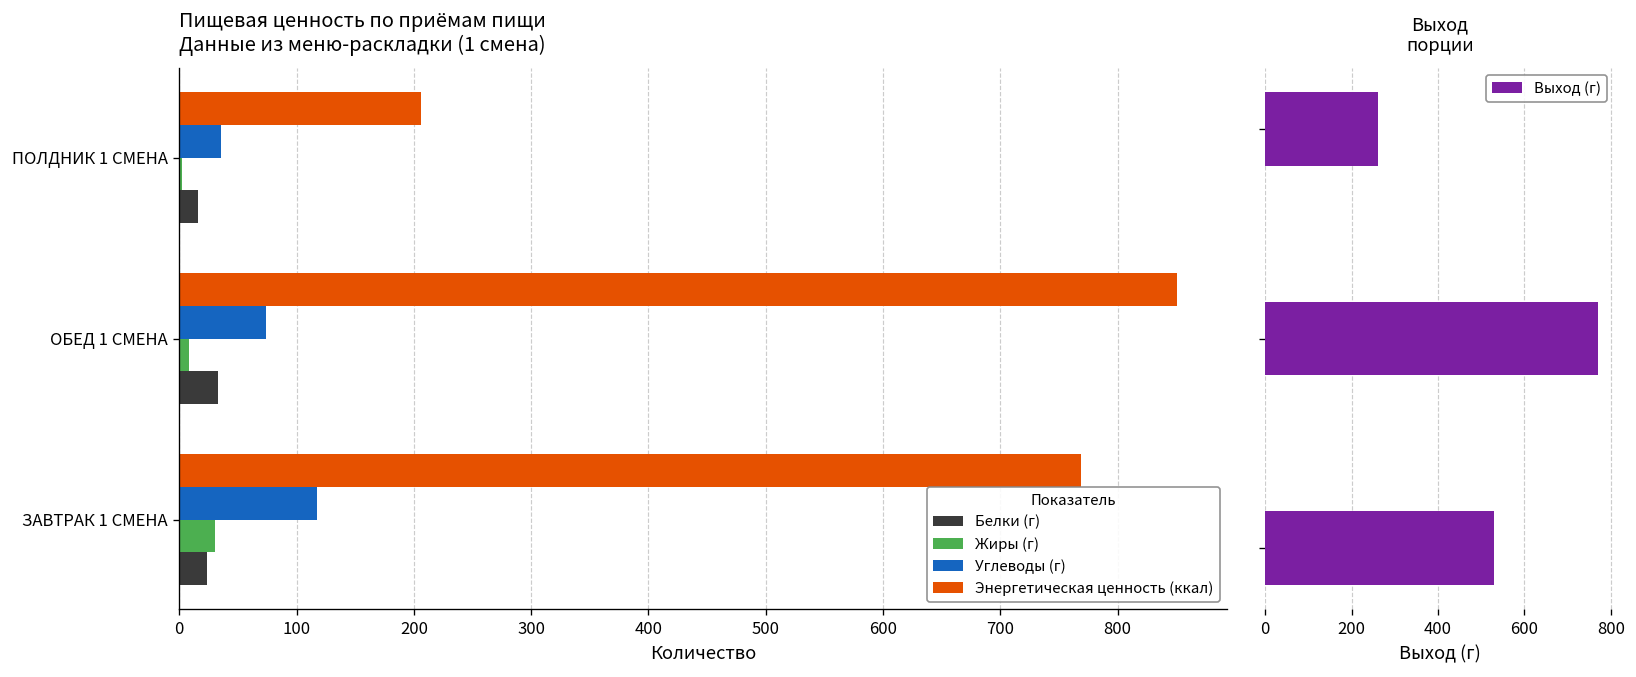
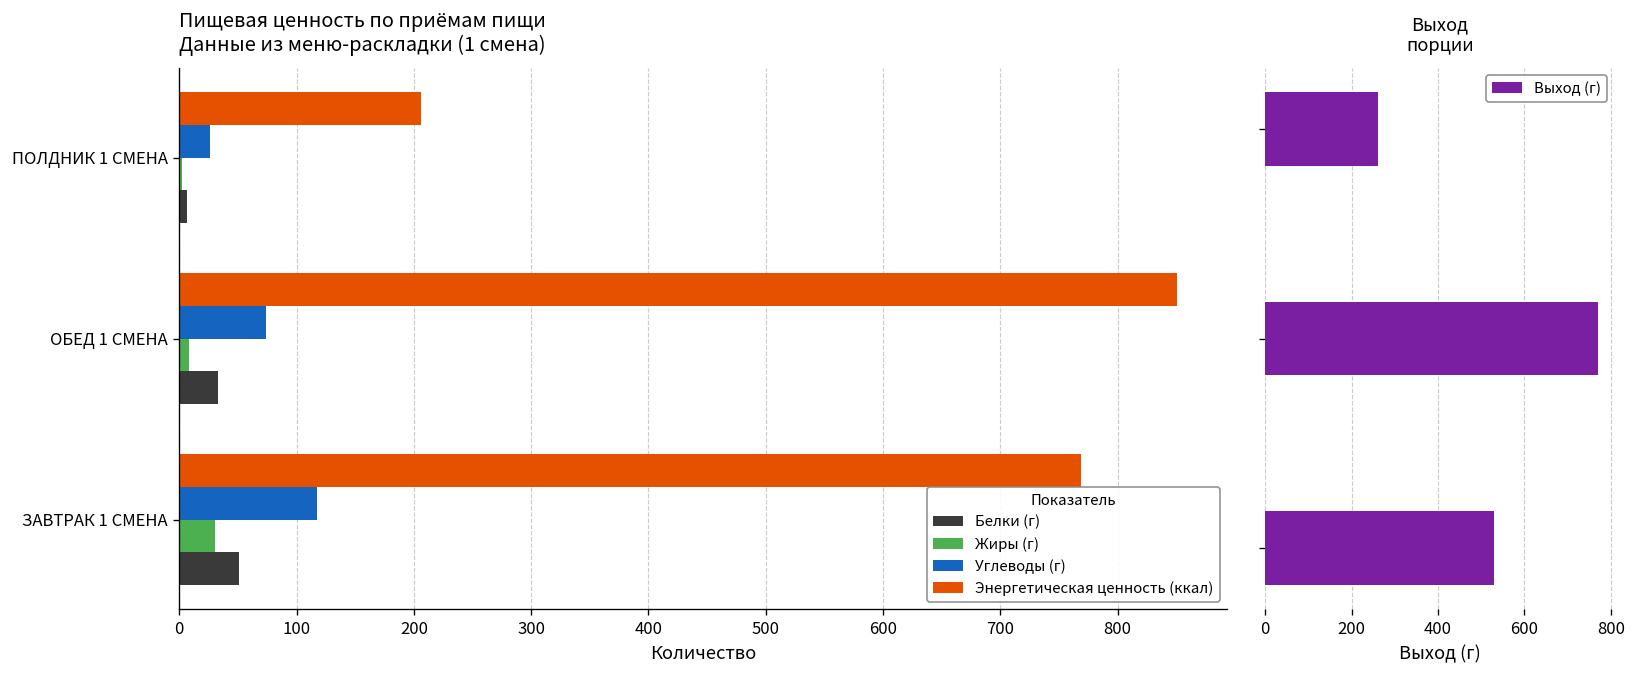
Пищевая ценность по приёмам пищи Данные из меню-раскладки (1 смена), Углеводы (г), ПОЛДНИК 1 СМЕНА: 40 -> 30
Пищевая ценность по приёмам пищи Данные из меню-раскладки (1 смена), Белки (г), ПОЛДНИК 1 СМЕНА: 20 -> 10
Пищевая ценность по приёмам пищи Данные из меню-раскладки (1 смена), Белки (г), ЗАВТРАК 1 СМЕНА: 20 -> 50
